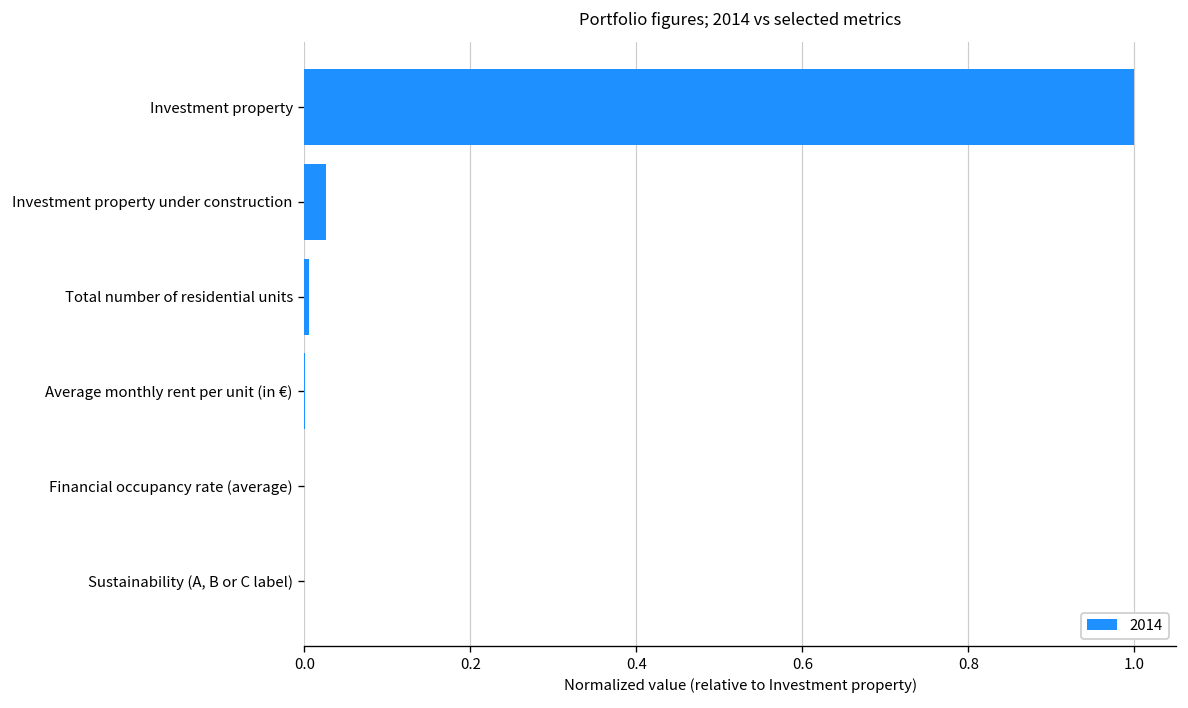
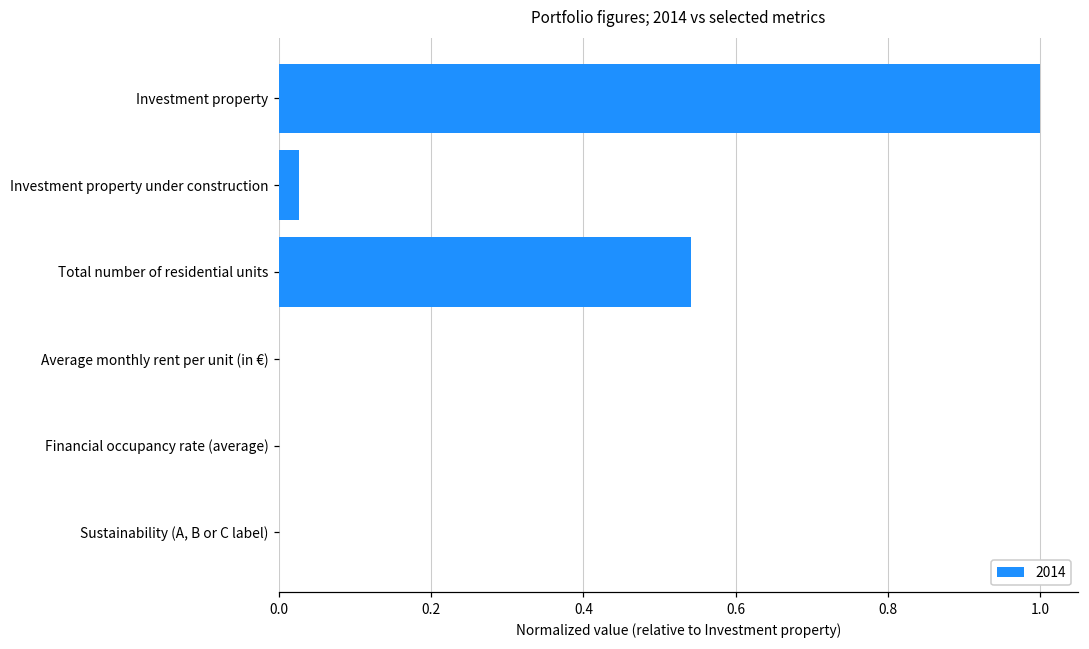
Total number of residential units: 0.01 -> 0.54
